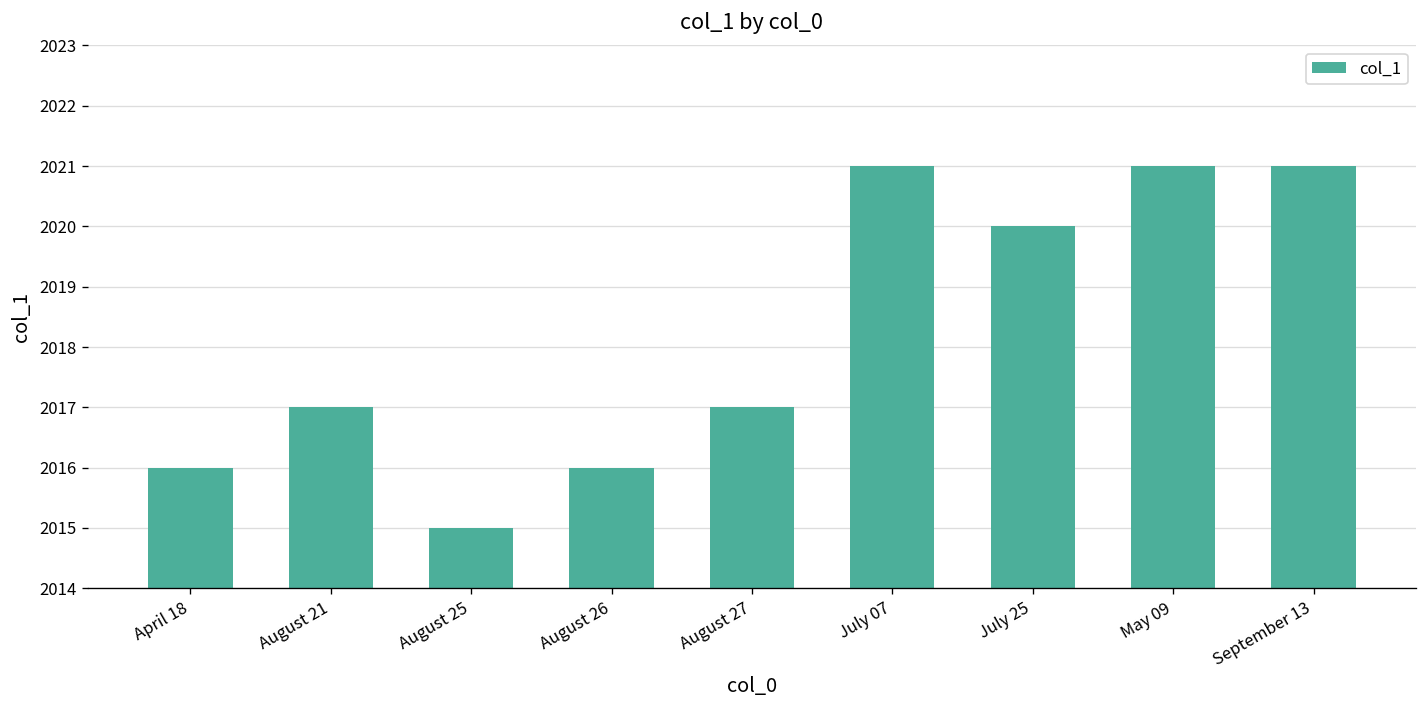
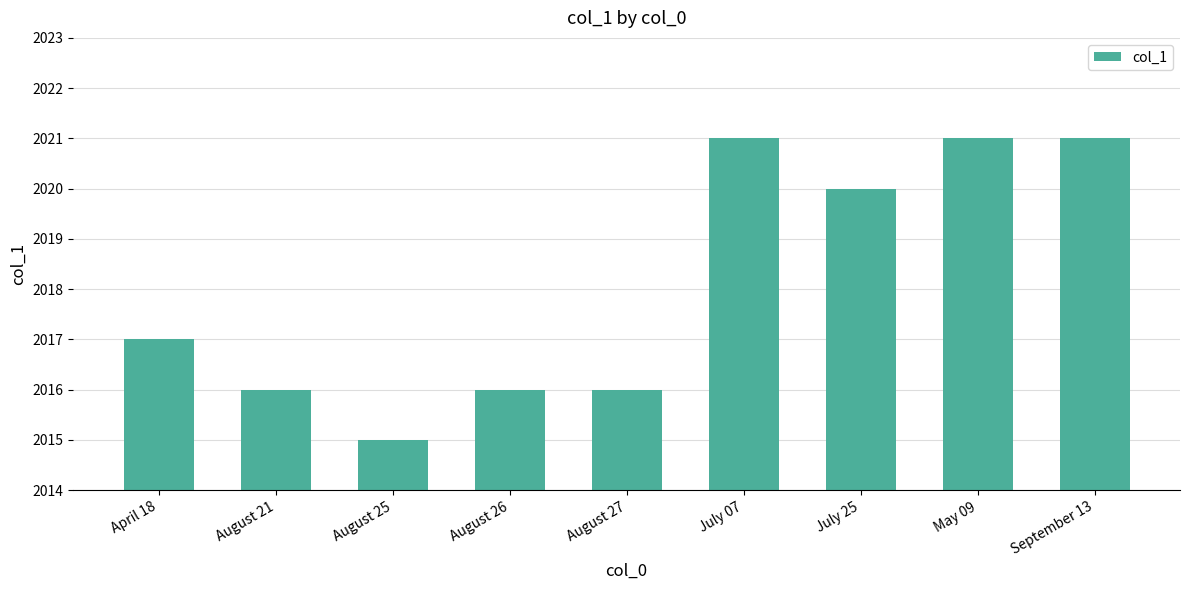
April 18: 2016 -> 2017
August 21: 2017 -> 2016
August 27: 2017 -> 2016
